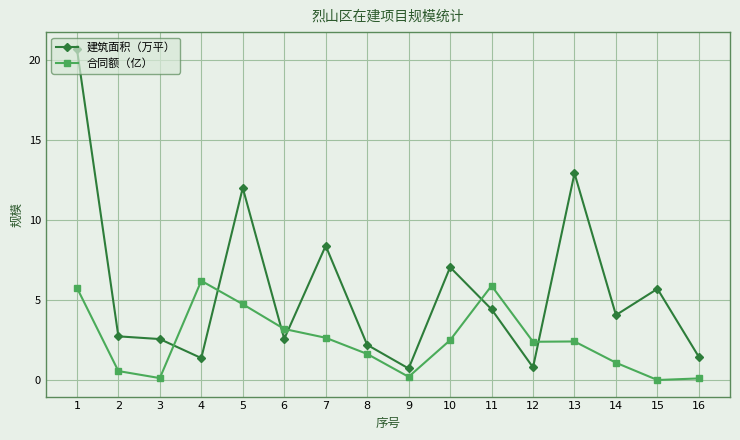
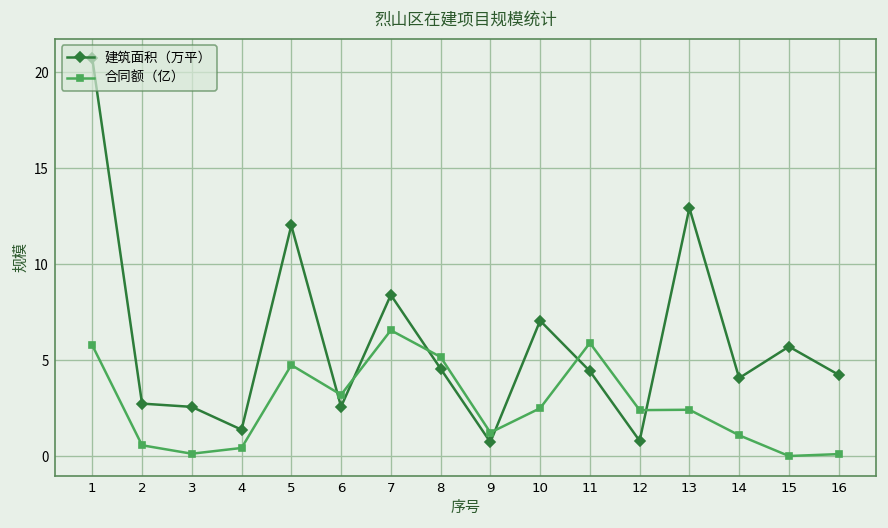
合同额（亿）, 4: 6.2 -> 0.4
合同额（亿）, 7: 2.7 -> 6.6
建筑面积（万平）, 8: 2.2 -> 4.6
合同额（亿）, 8: 1.6 -> 5.2
合同额（亿）, 9: 0.2 -> 1.2
建筑面积（万平）, 16: 1.5 -> 4.2
